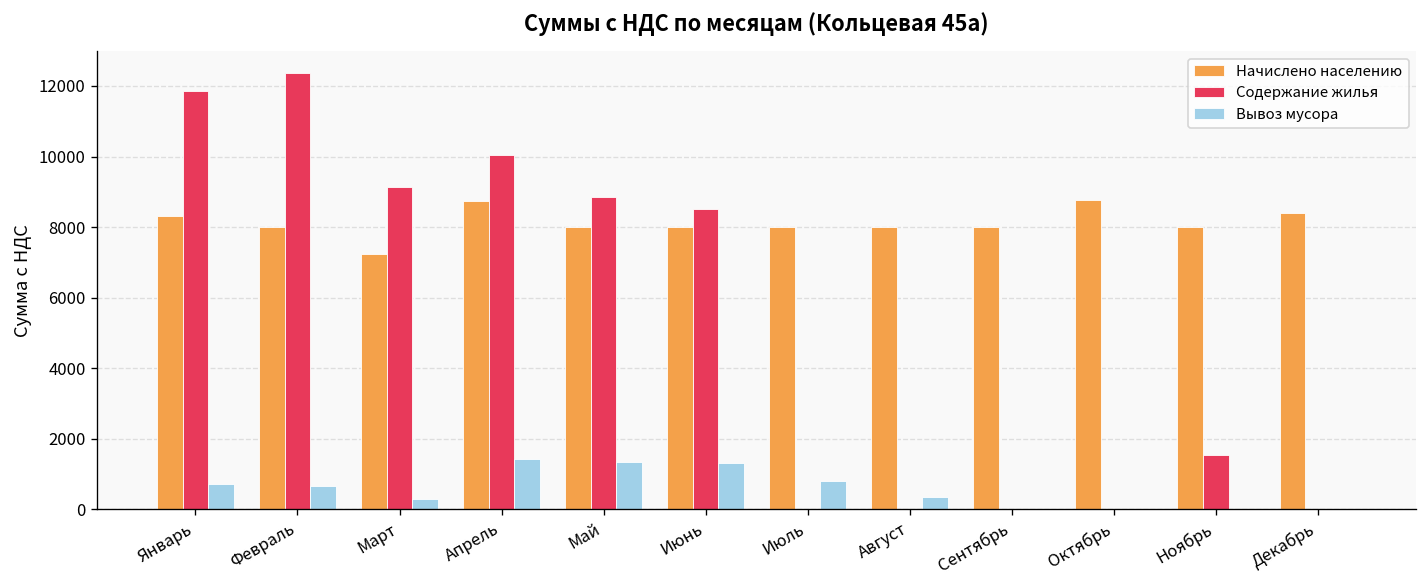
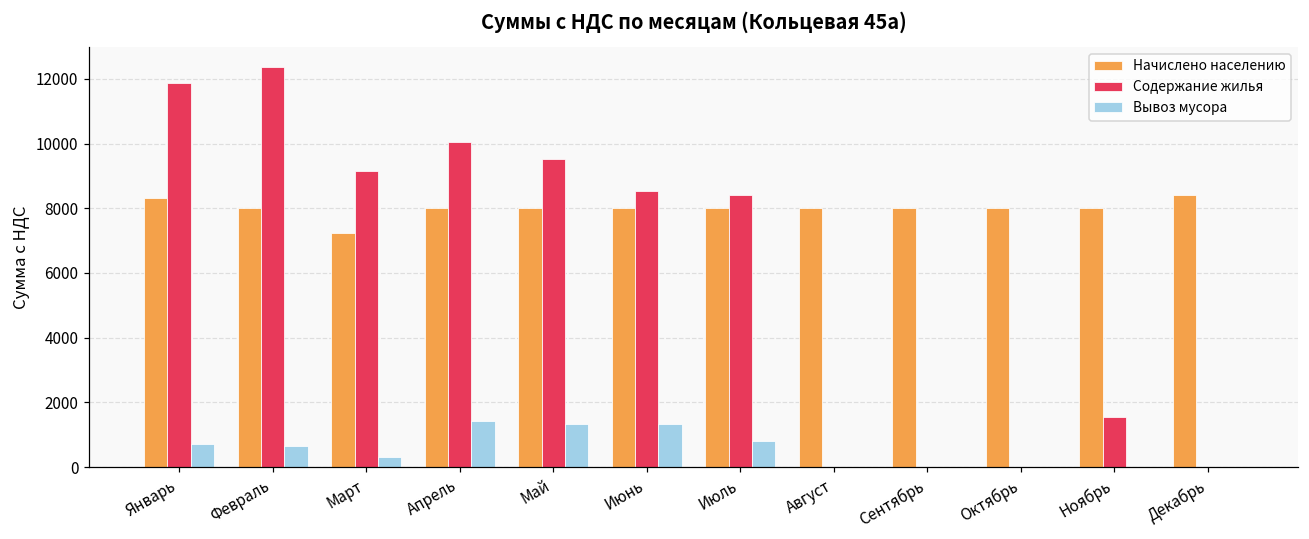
Начислено населению, Апрель: 8700 -> 8000
Содержание жилья, Май: 8800 -> 9500
Содержание жилья, Июль: 0 -> 8400
Вывоз мусора, Август: 300 -> 0
Начислено населению, Октябрь: 8800 -> 8000
